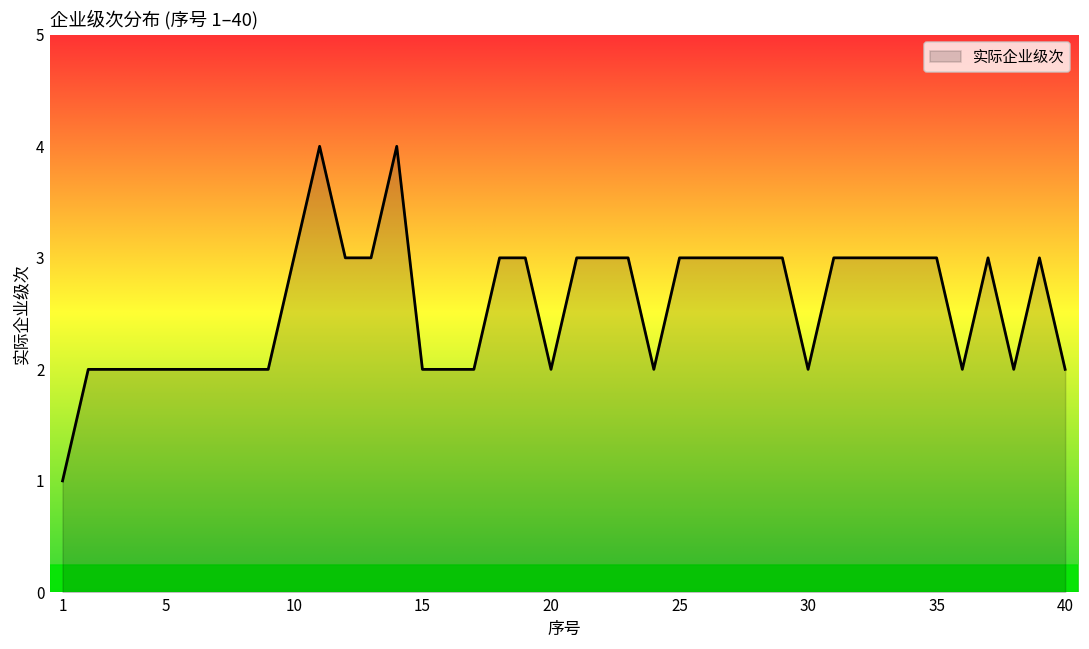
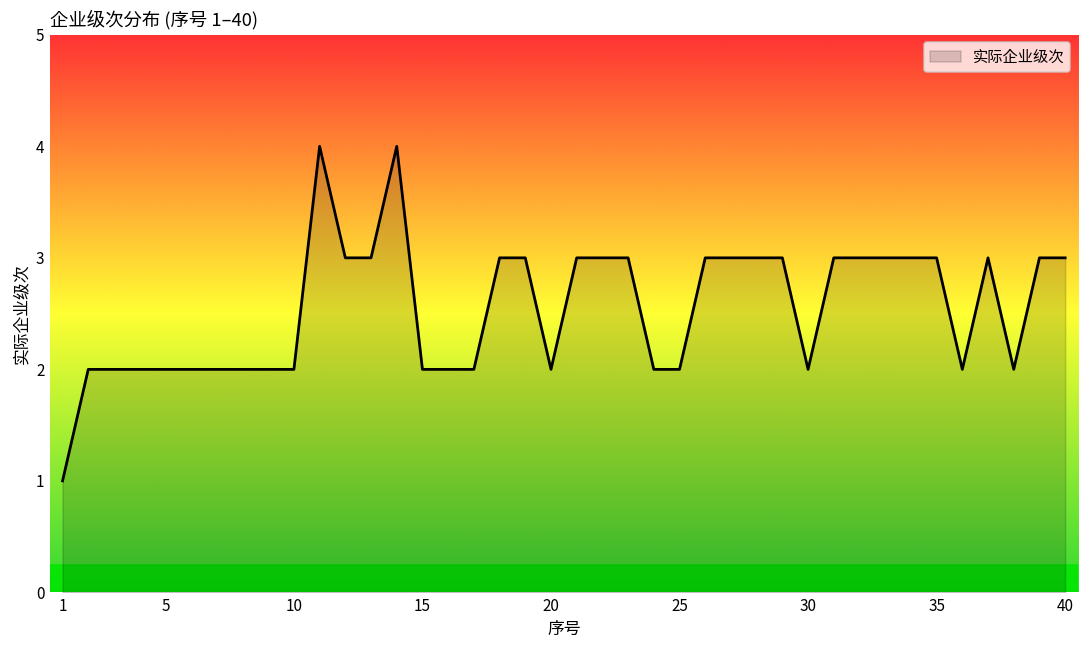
10: 3 -> 2
25: 3 -> 2
40: 2 -> 3
